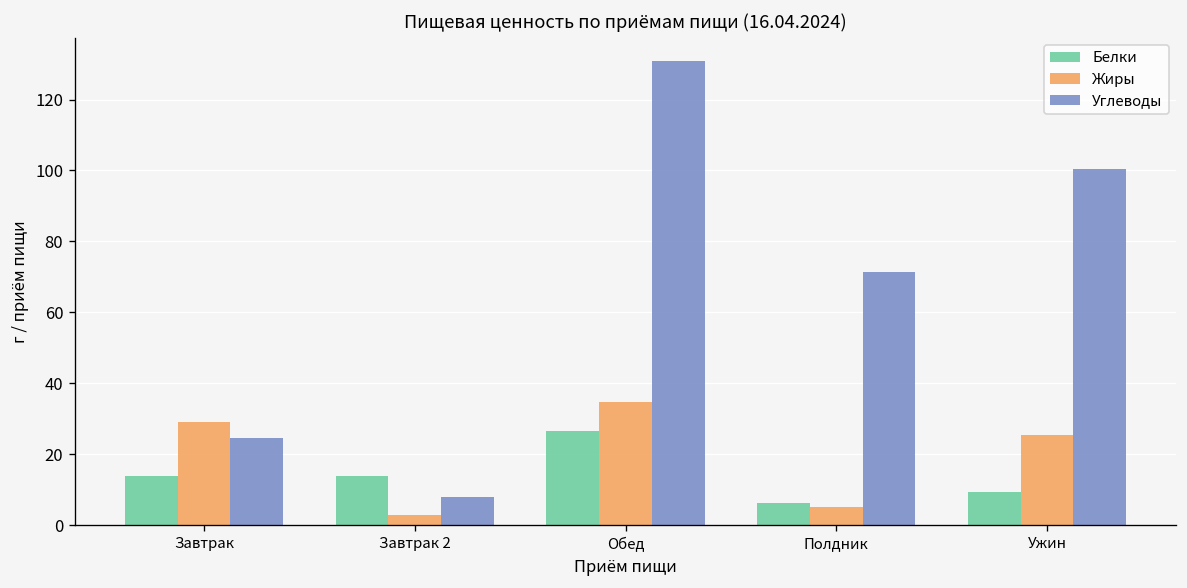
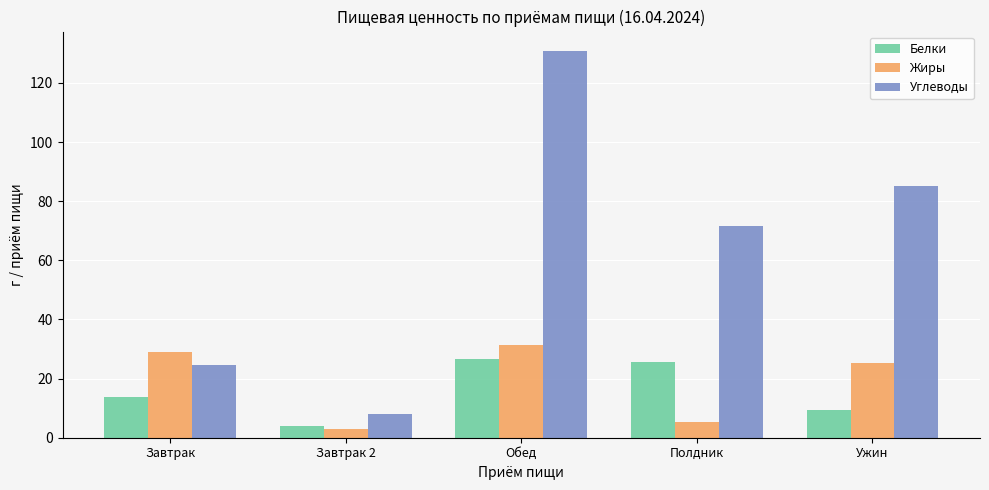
Белки, Завтрак 2: 14 -> 4
Жиры, Обед: 35 -> 31
Белки, Полдник: 6 -> 25
Углеводы, Ужин: 100 -> 85
